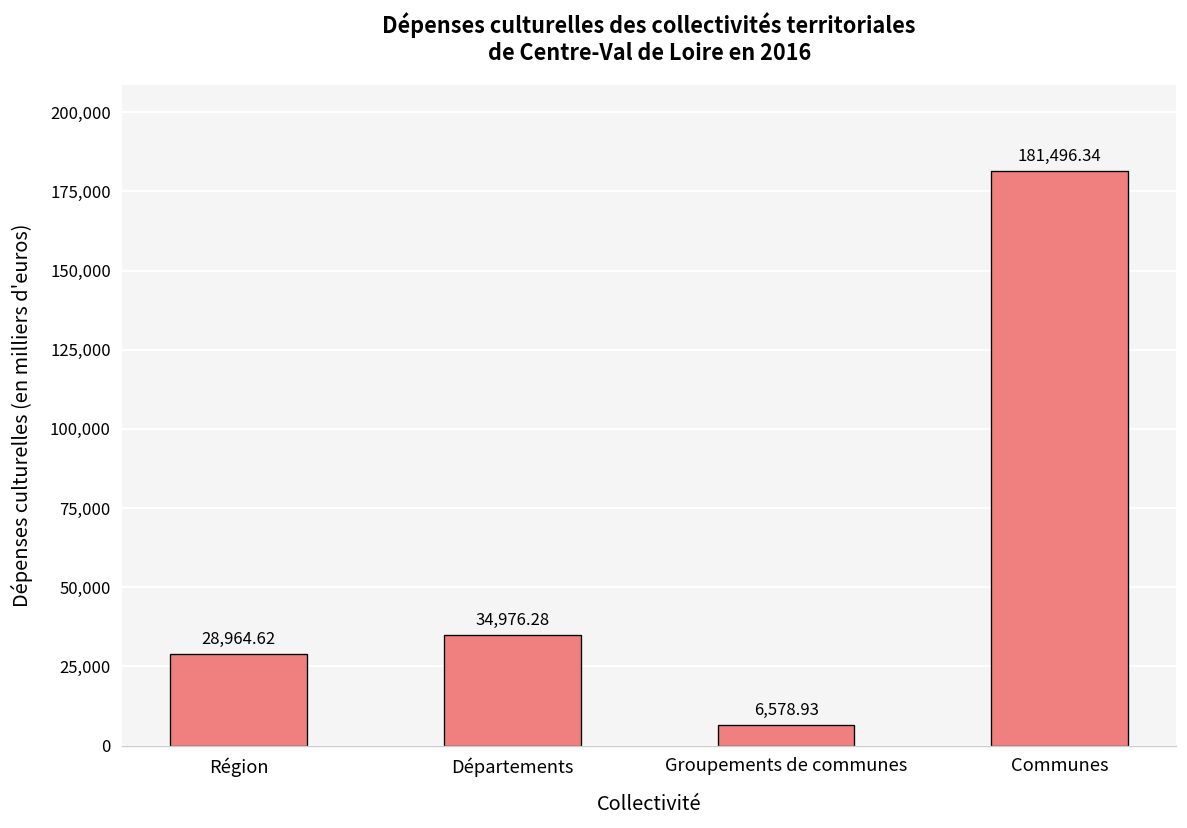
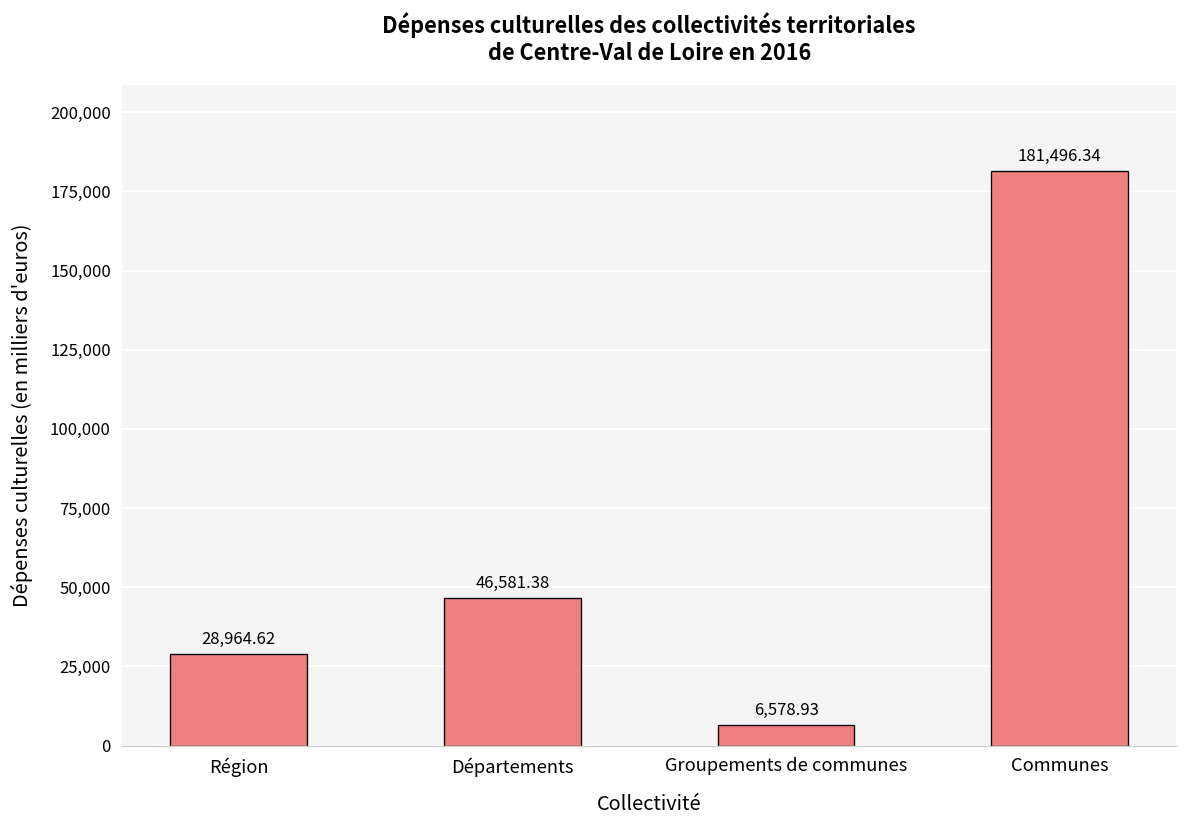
Départements: 34,976.28 -> 46,581.38
